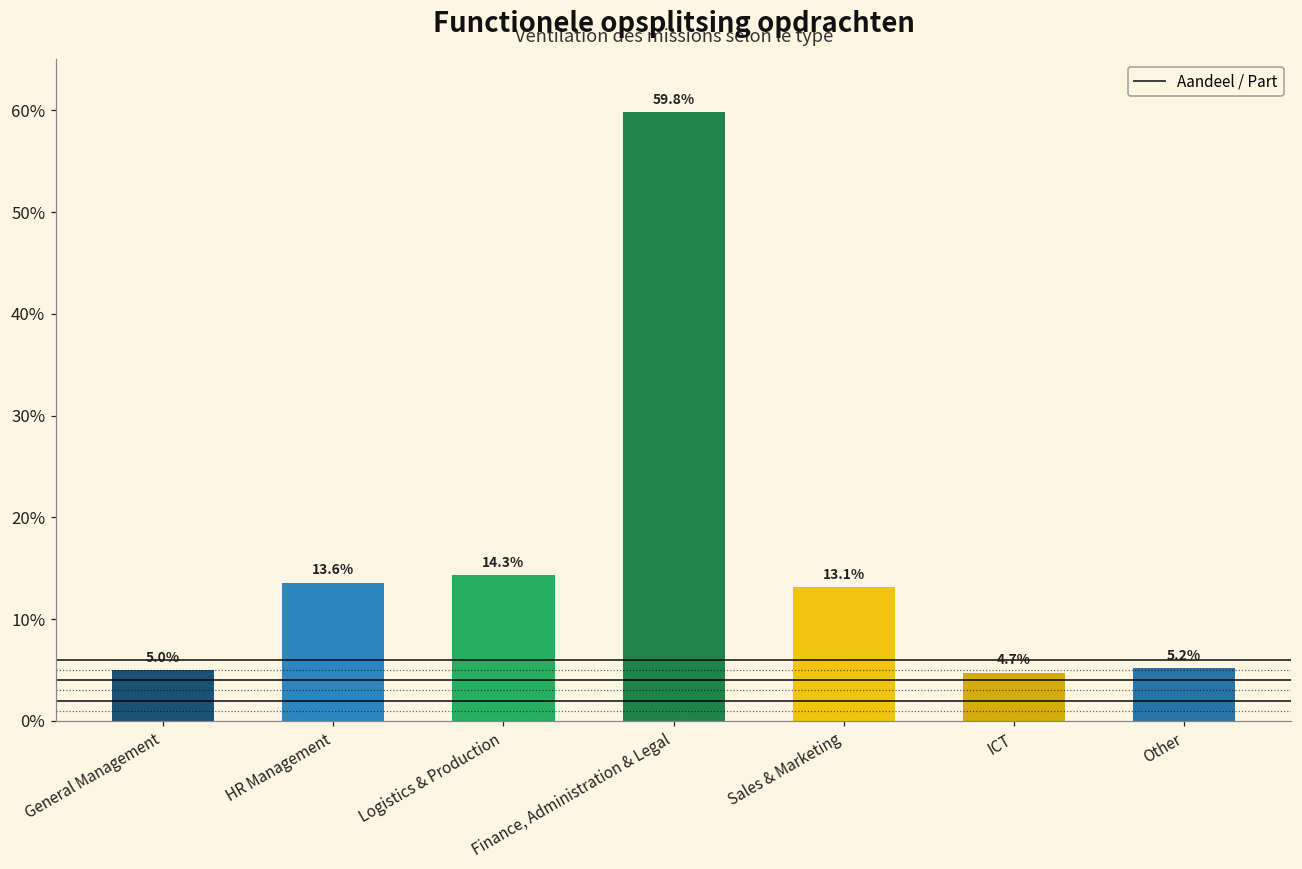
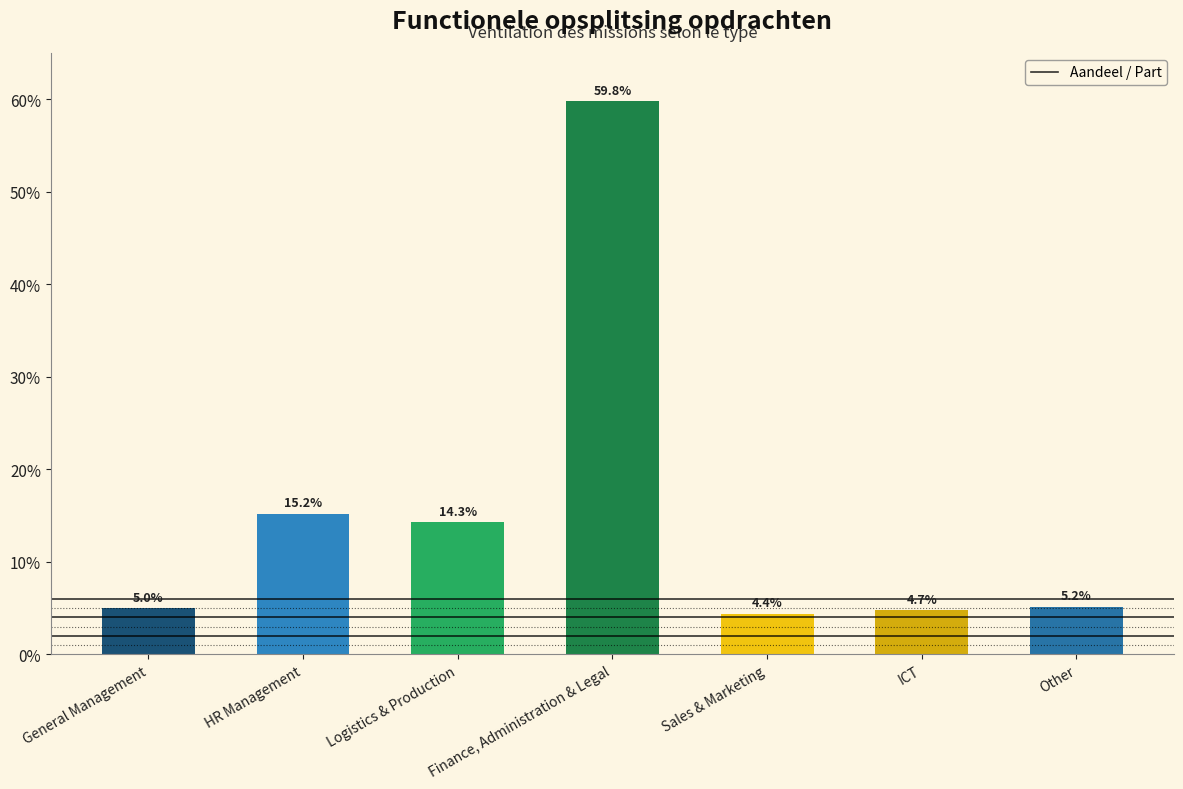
HR Management: 13.6% -> 15.2%
Sales & Marketing: 13.1% -> 4.4%
